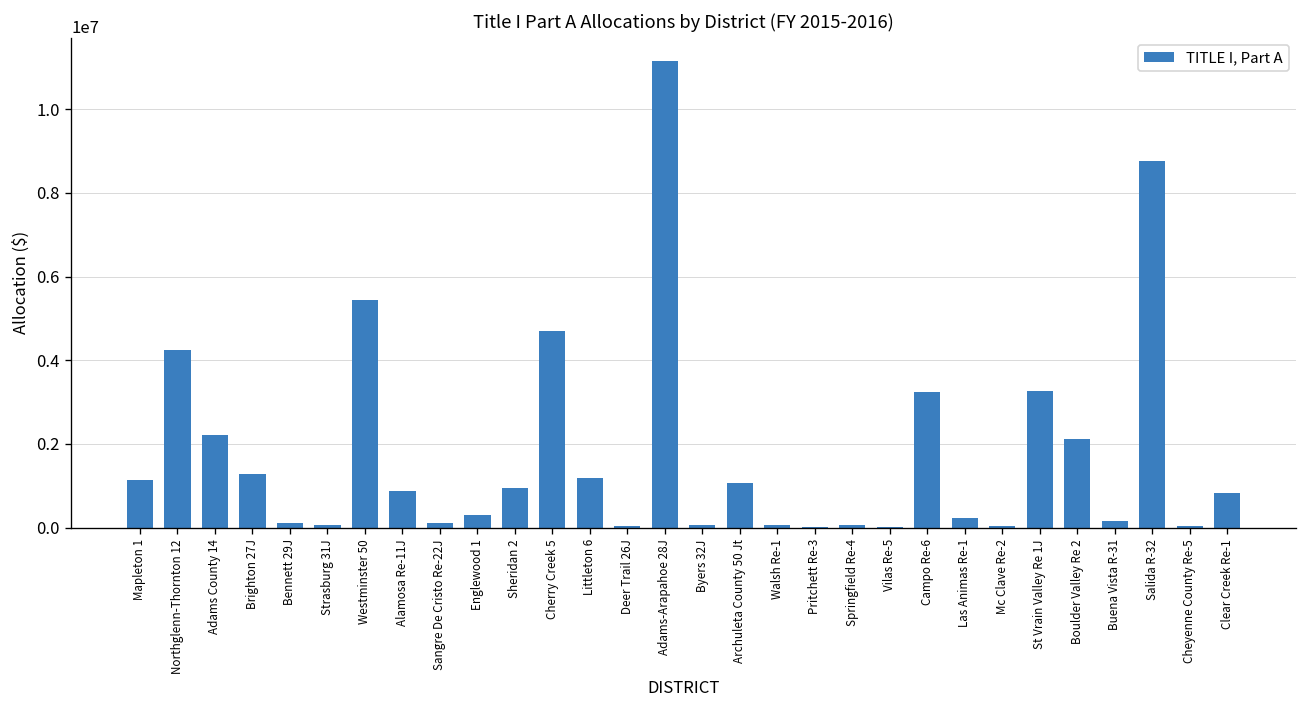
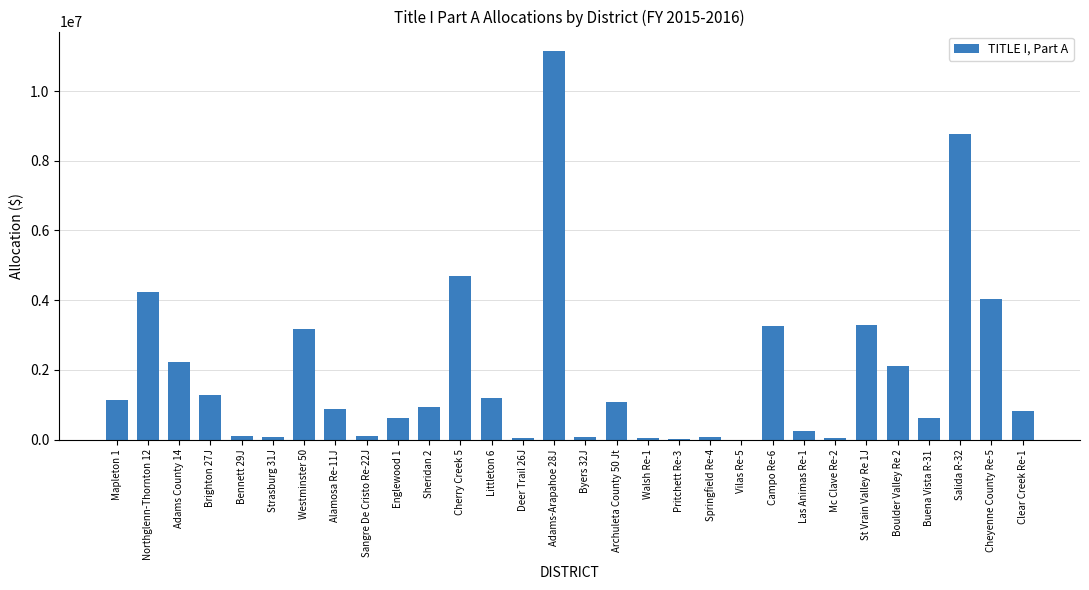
Westminster 50: 5400000 -> 3200000
Englewood 1: 300000 -> 600000
Buena Vista R-31: 200000 -> 600000
Cheyenne County Re-5: 0 -> 4000000
